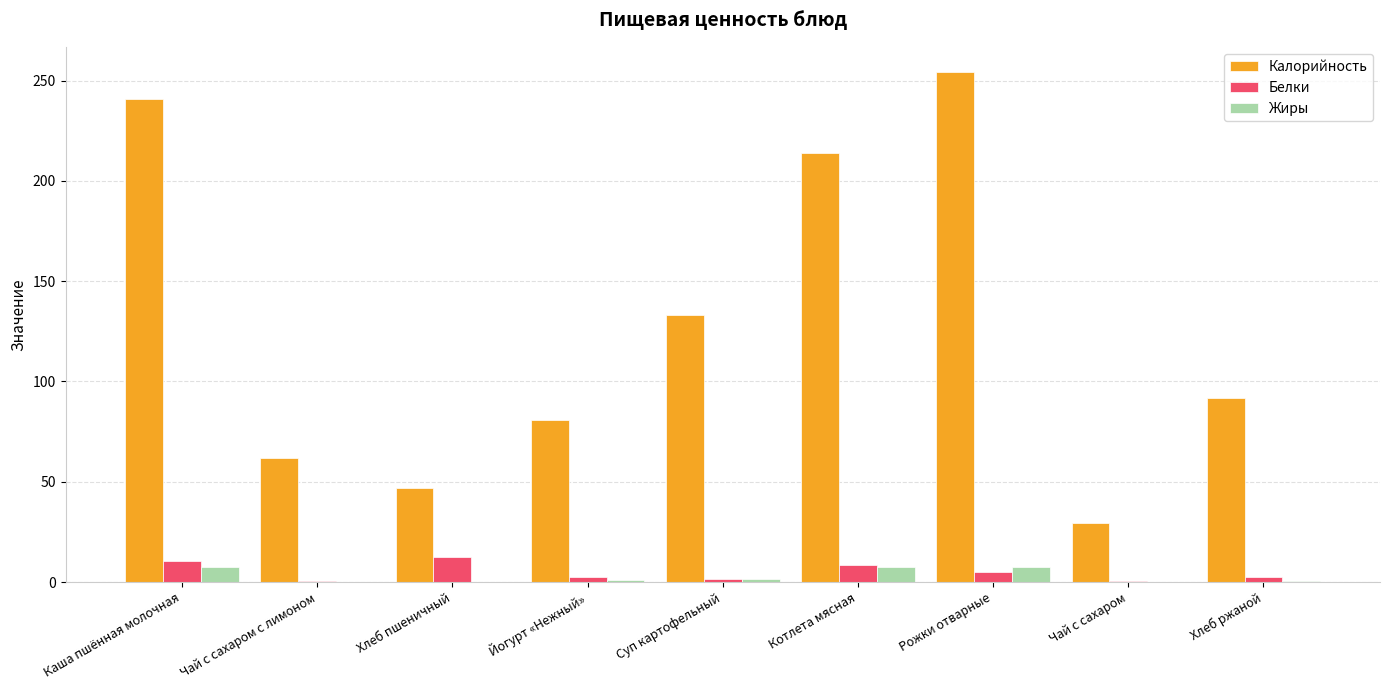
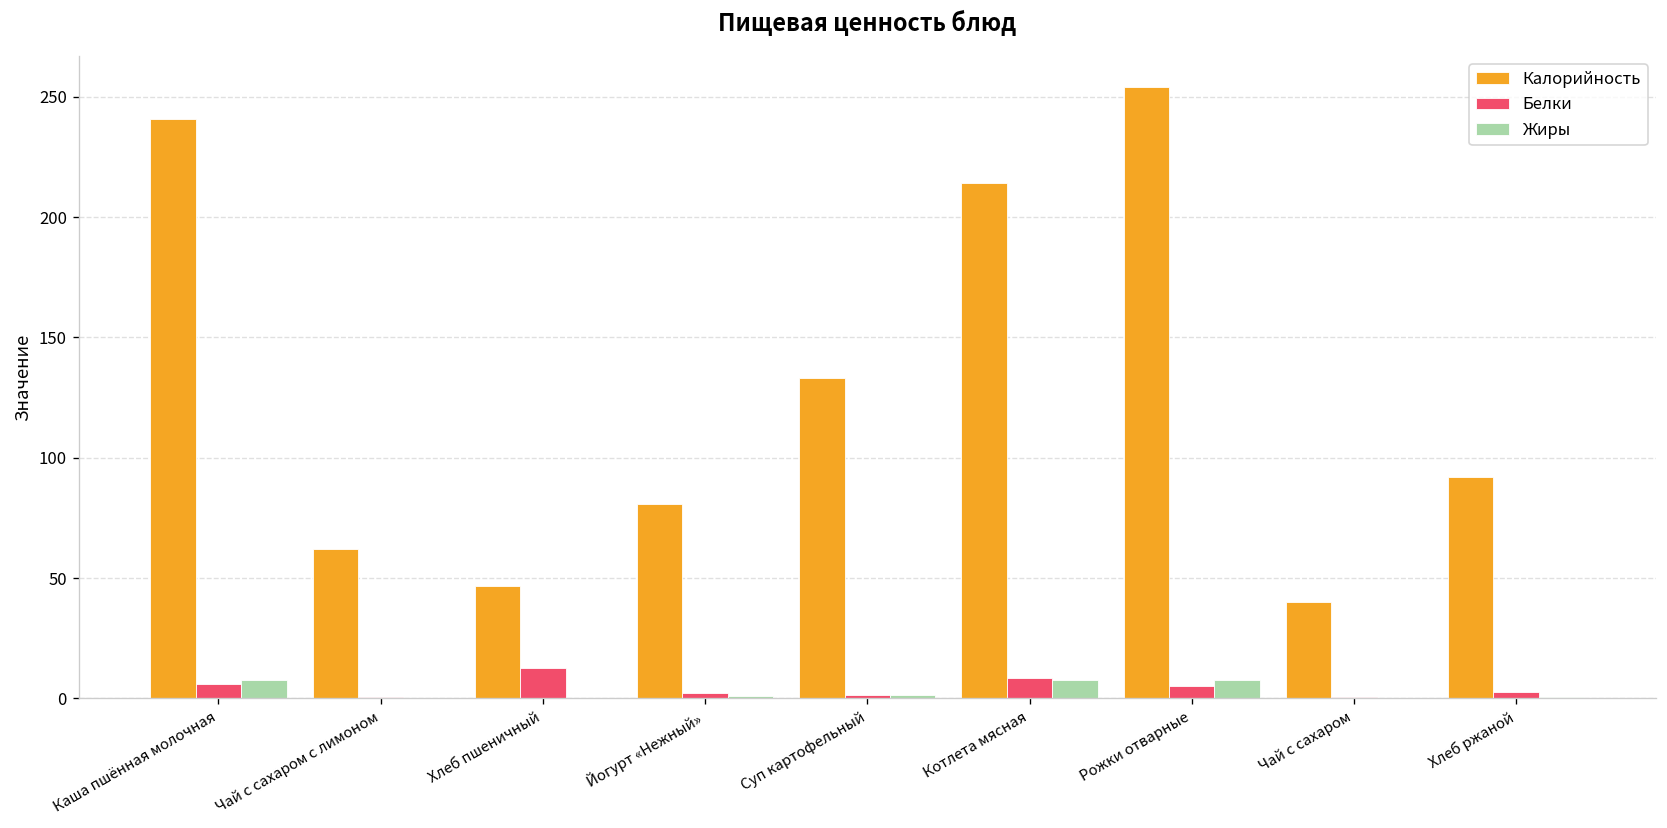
Белки, Каша пшённая молочная: 11 -> 6
Калорийность, Чай с сахаром: 30 -> 40
